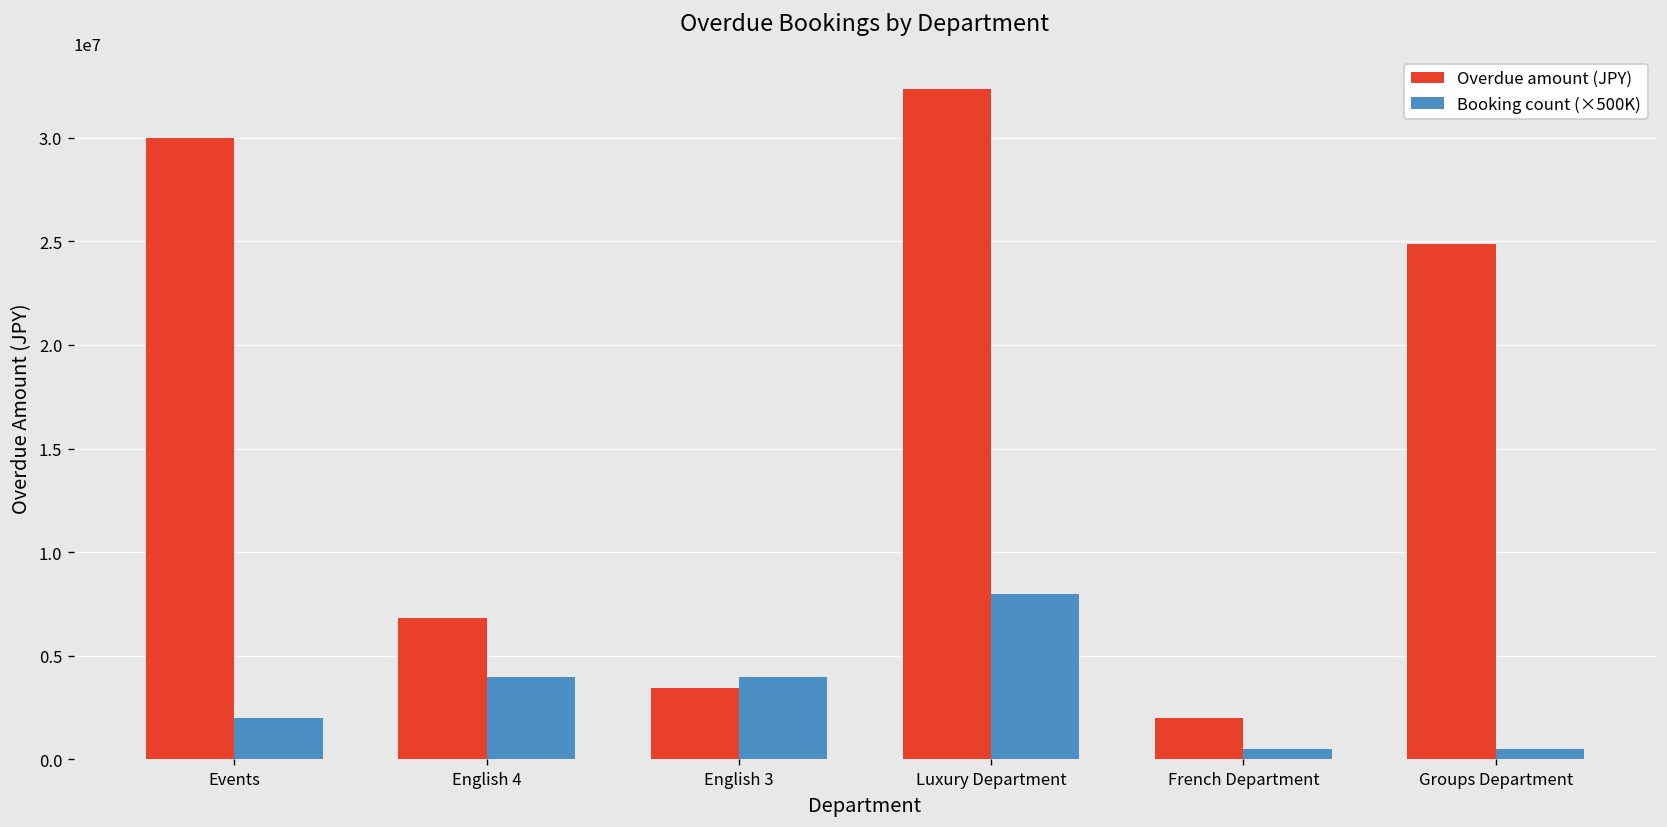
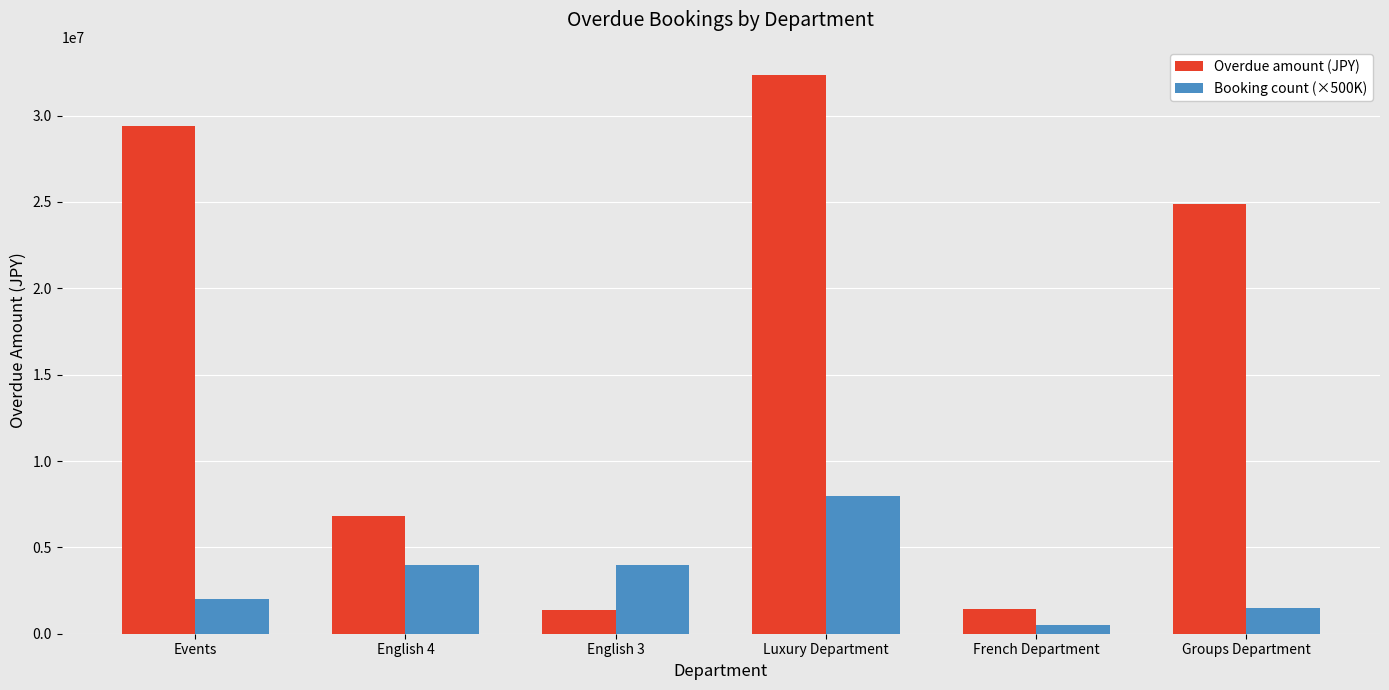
Overdue amount (JPY), Events: 30000000 -> 29400000
Overdue amount (JPY), English 3: 3400000 -> 1400000
Overdue amount (JPY), French Department: 2000000 -> 1500000
Booking count (×500K), Groups Department: 500000 -> 1500000
